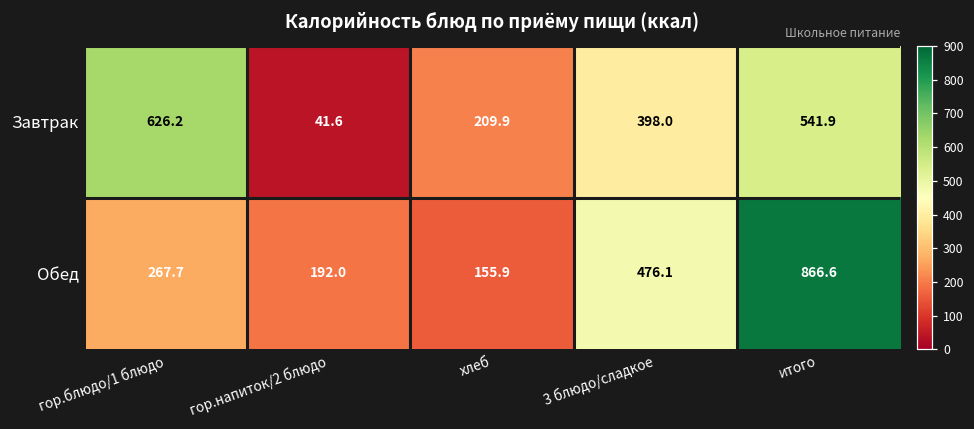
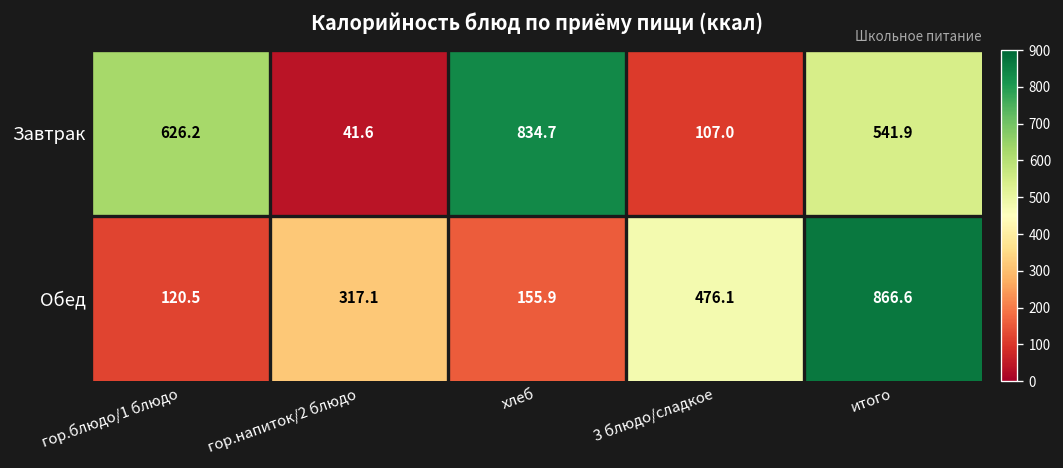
Завтрак, хлеб: 209.9 -> 834.7
Завтрак, 3 блюдо/сладкое: 398.0 -> 107.0
Обед, гор.блюдо/1 блюдо: 267.7 -> 120.5
Обед, гор.напиток/2 блюдо: 192.0 -> 317.1
